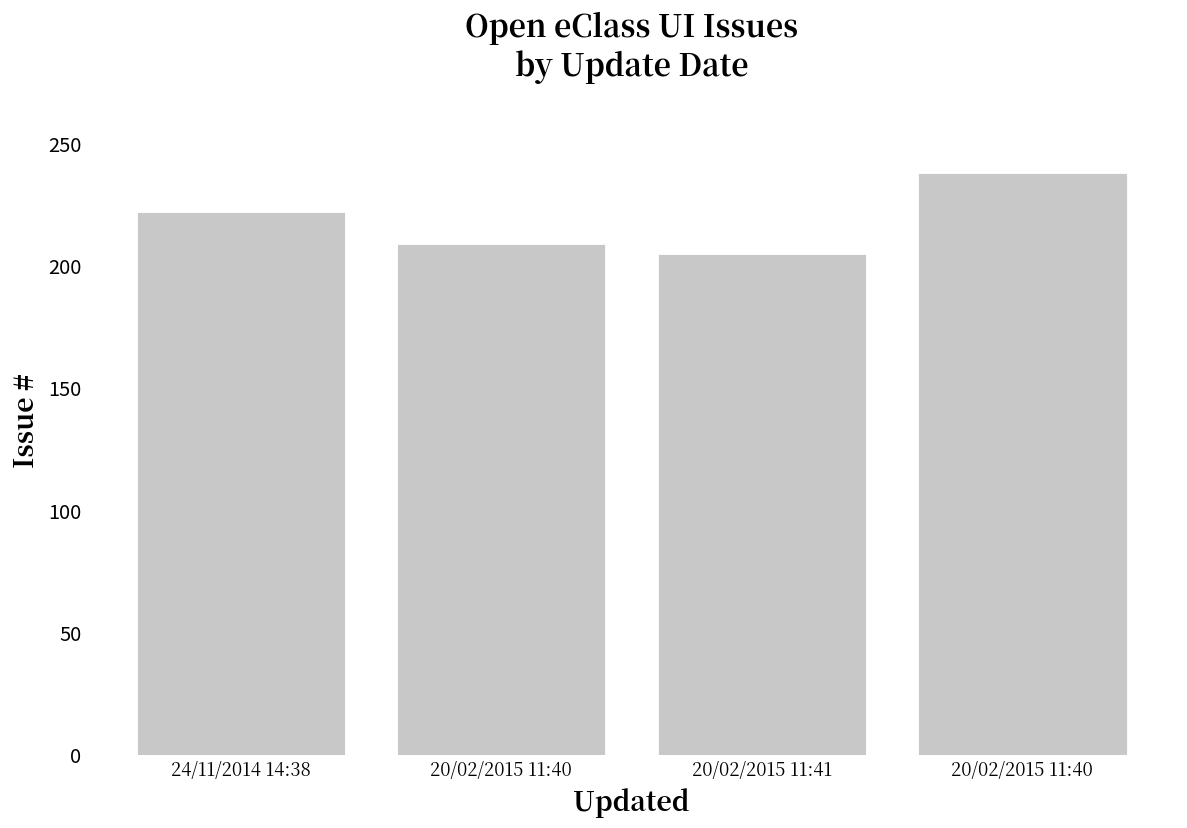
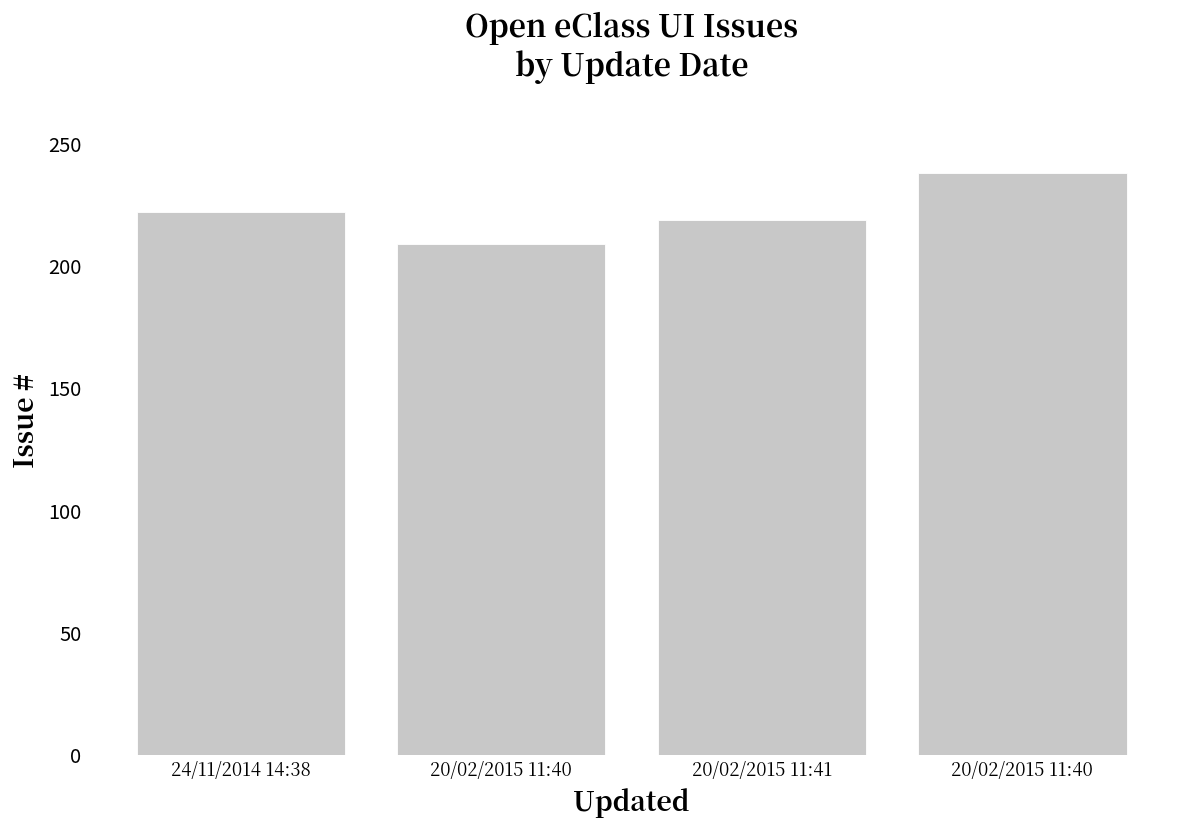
20/02/2015 11:41: 205 -> 219
